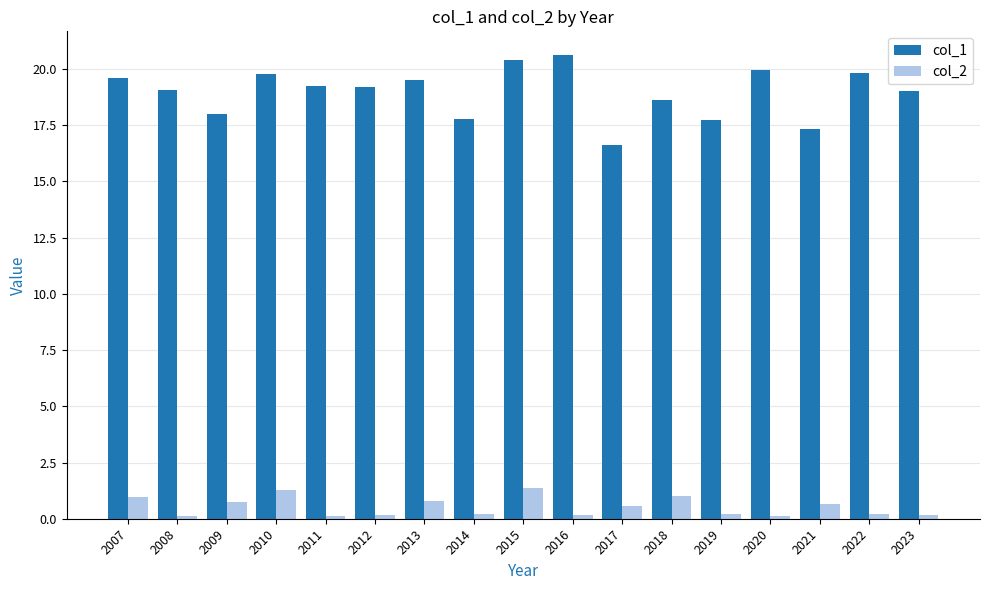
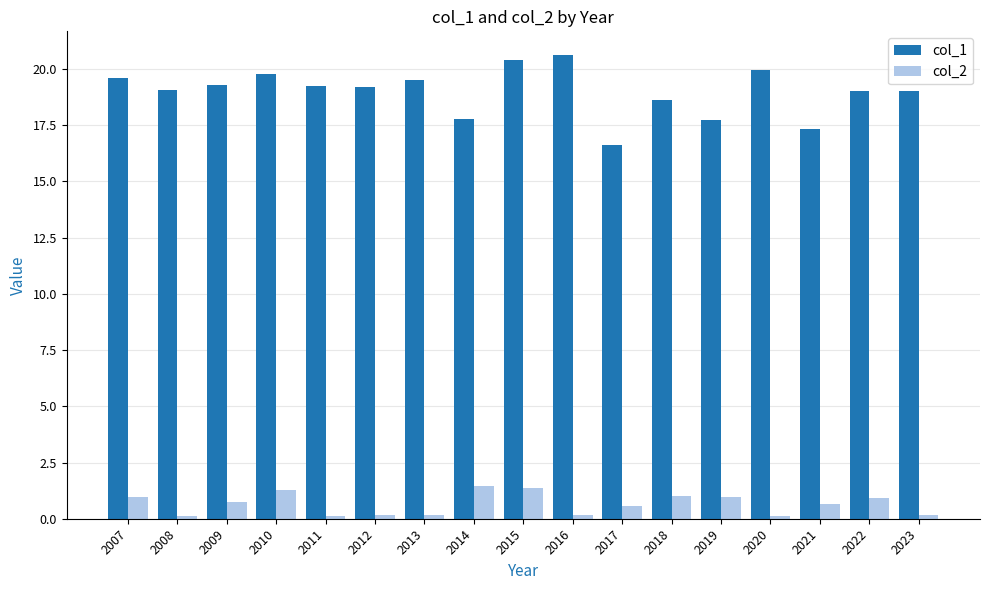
col_1, 2009: 18.0 -> 19.3
col_2, 2013: 0.8 -> 0.2
col_2, 2014: 0.2 -> 1.5
col_2, 2019: 0.2 -> 1.0
col_1, 2022: 19.8 -> 19.0
col_2, 2022: 0.2 -> 0.9
